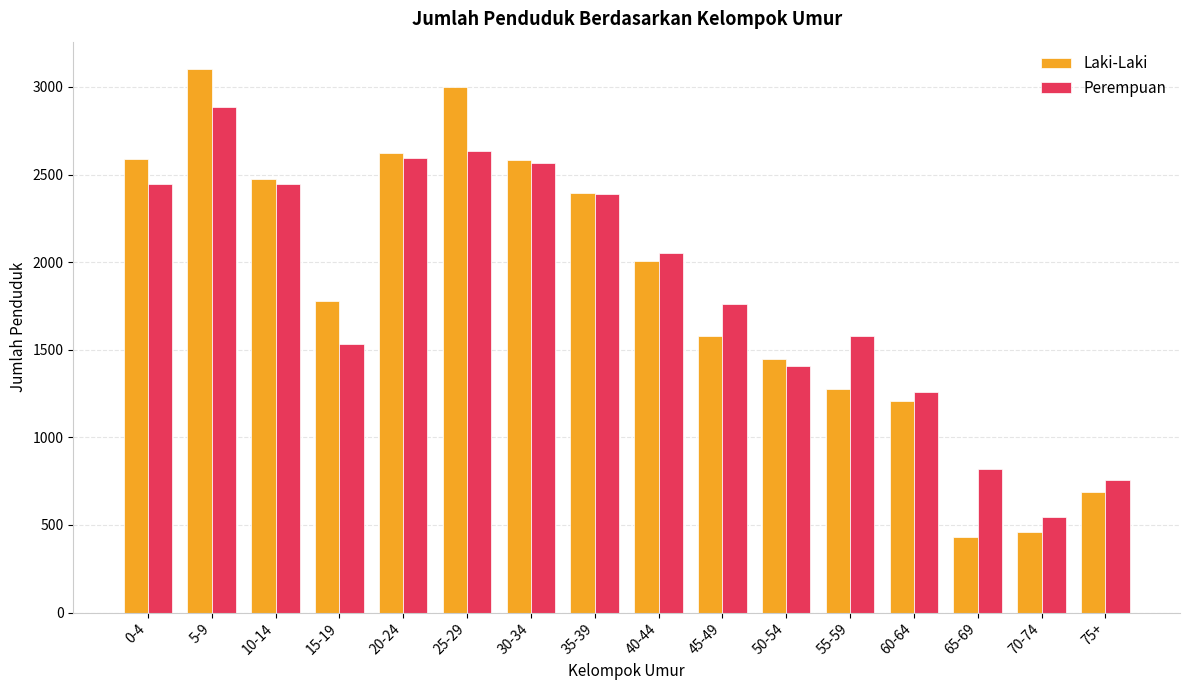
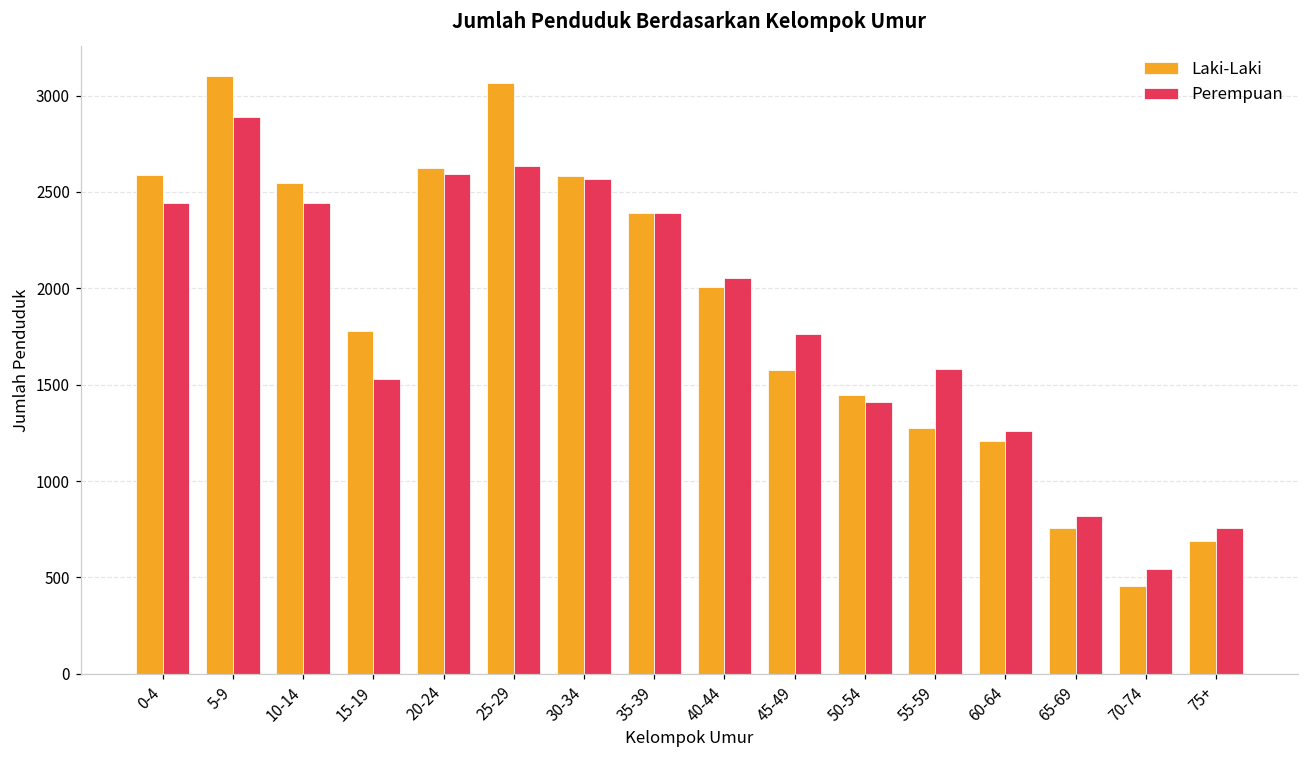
Laki-Laki, 10-14: 2480 -> 2540
Laki-Laki, 25-29: 3000 -> 3070
Laki-Laki, 65-69: 430 -> 760
